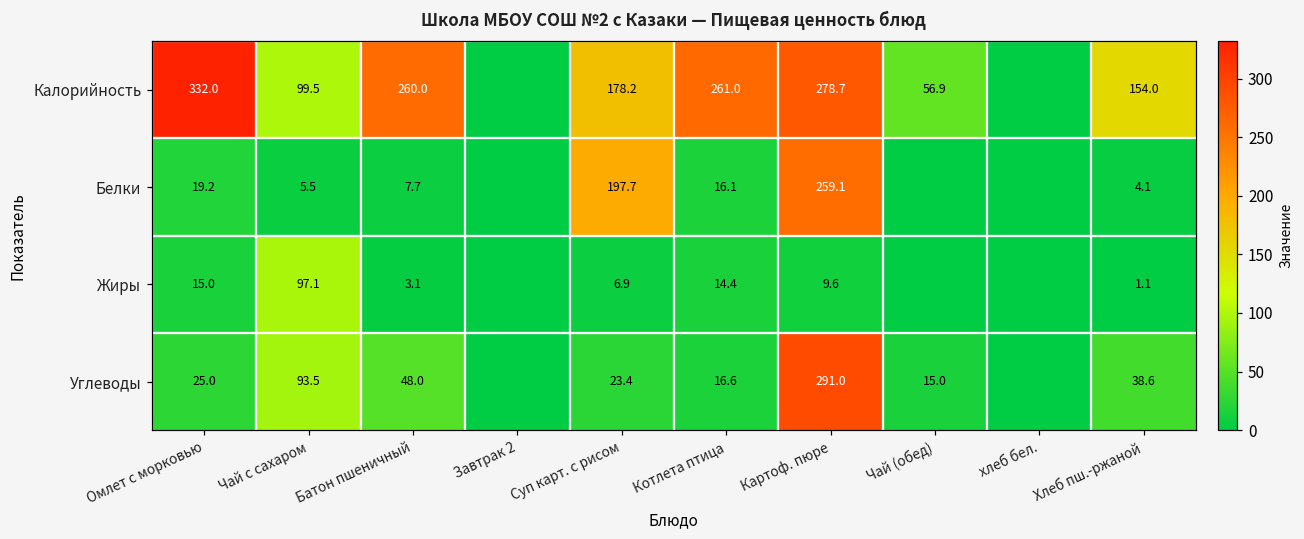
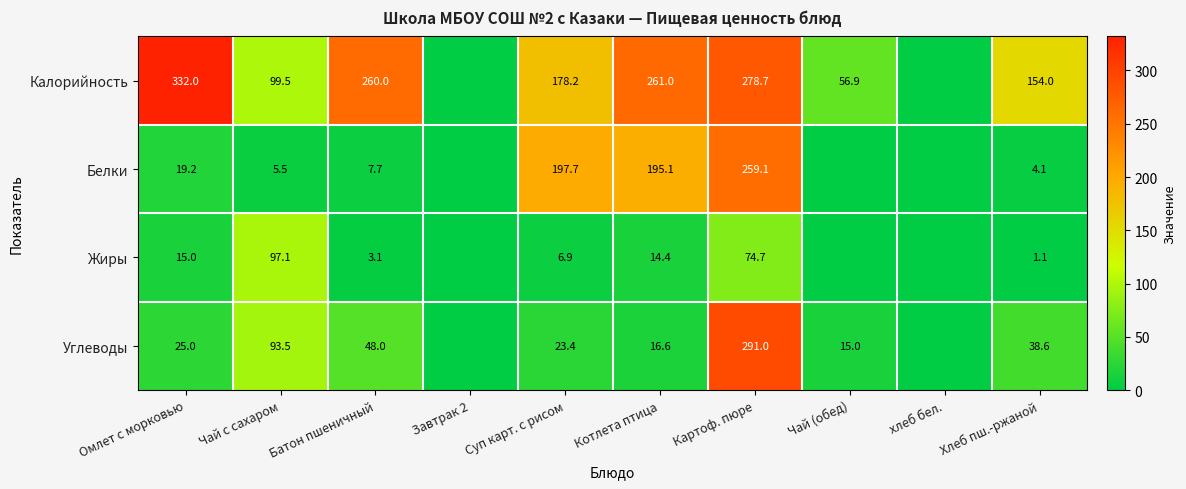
Белки, Котлета птица: 16.1 -> 195.1
Жиры, Картоф. пюре: 9.6 -> 74.7
